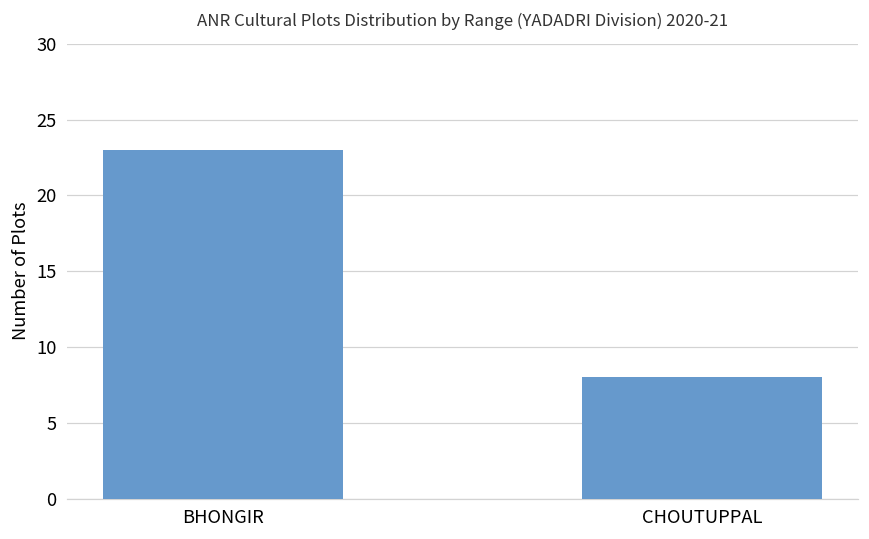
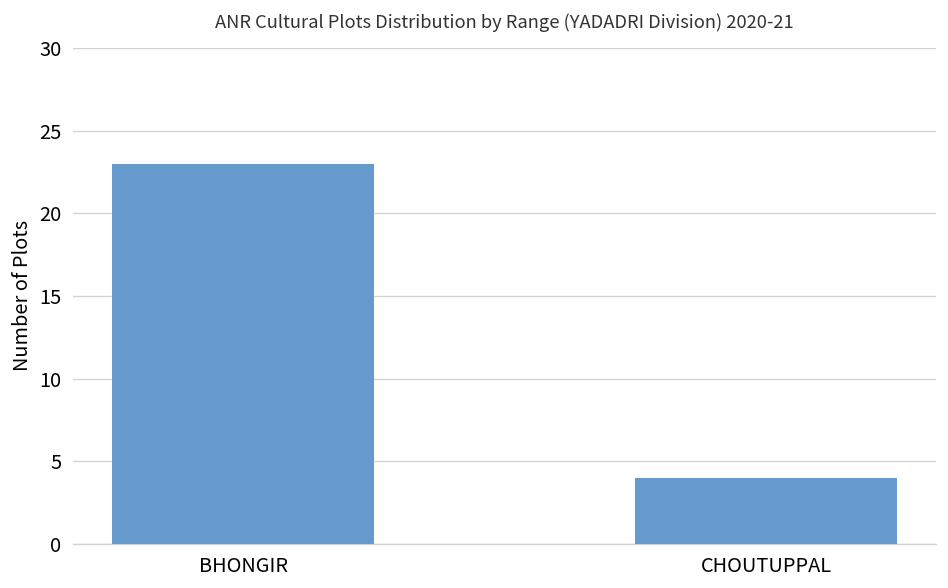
CHOUTUPPAL: 8 -> 4
